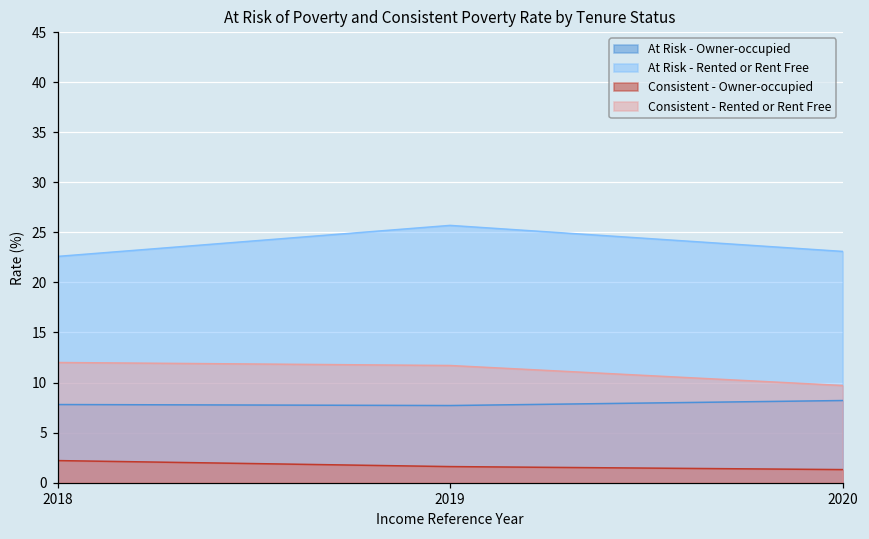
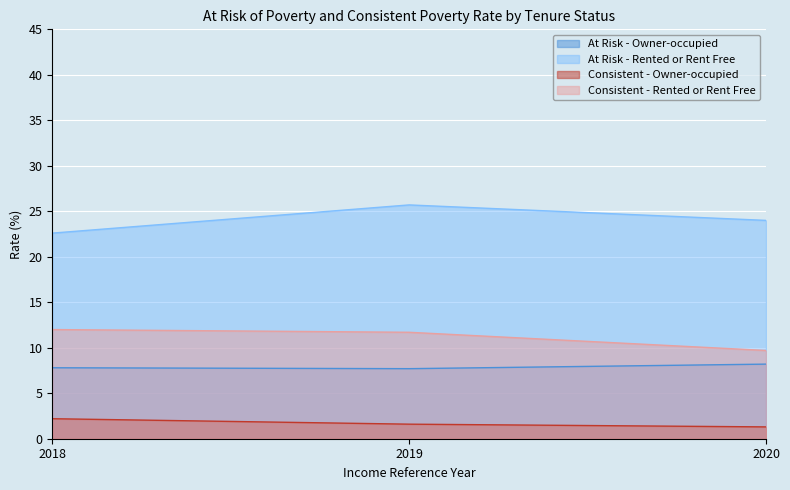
At Risk - Rented or Rent Free, 2020: 23 -> 24
